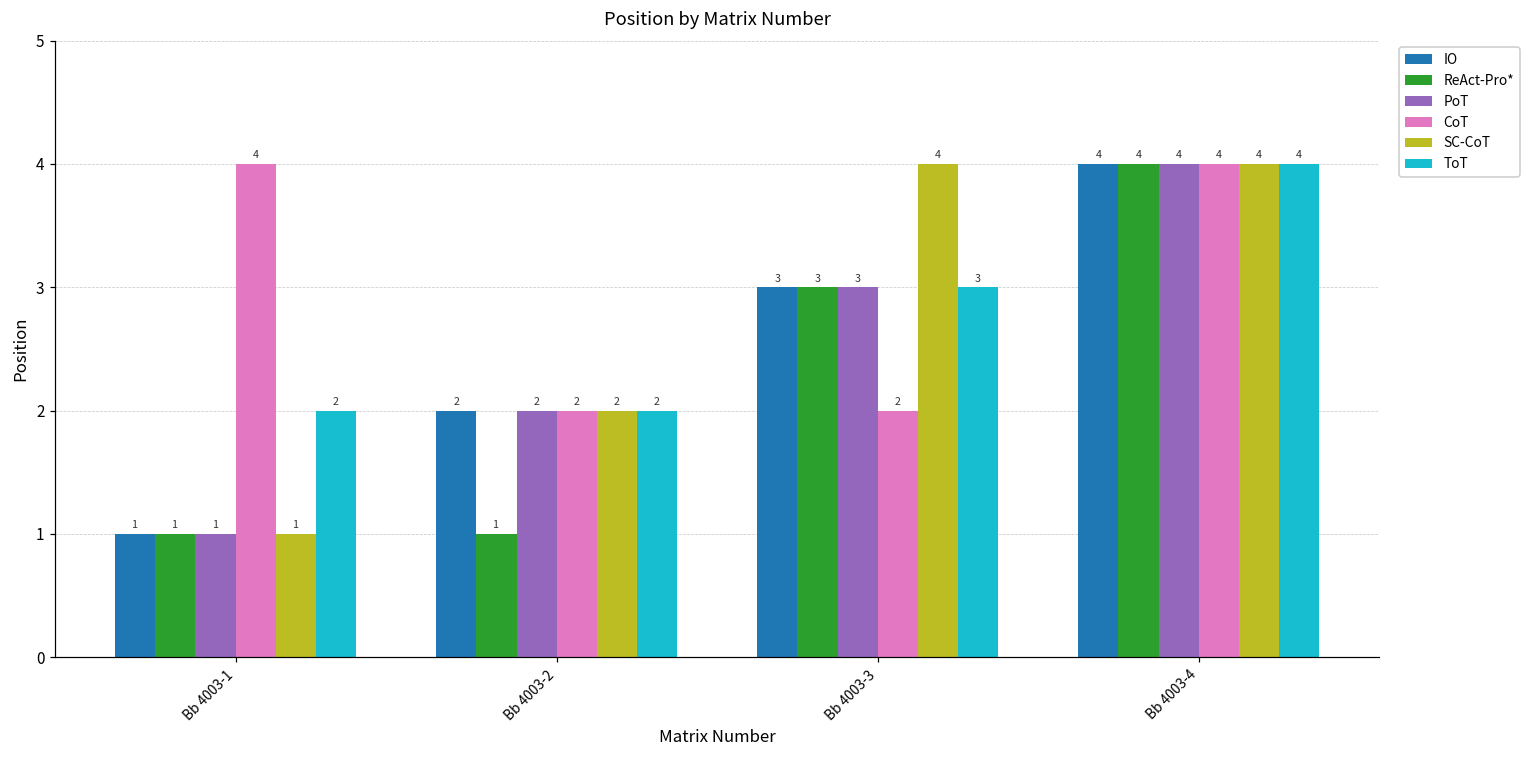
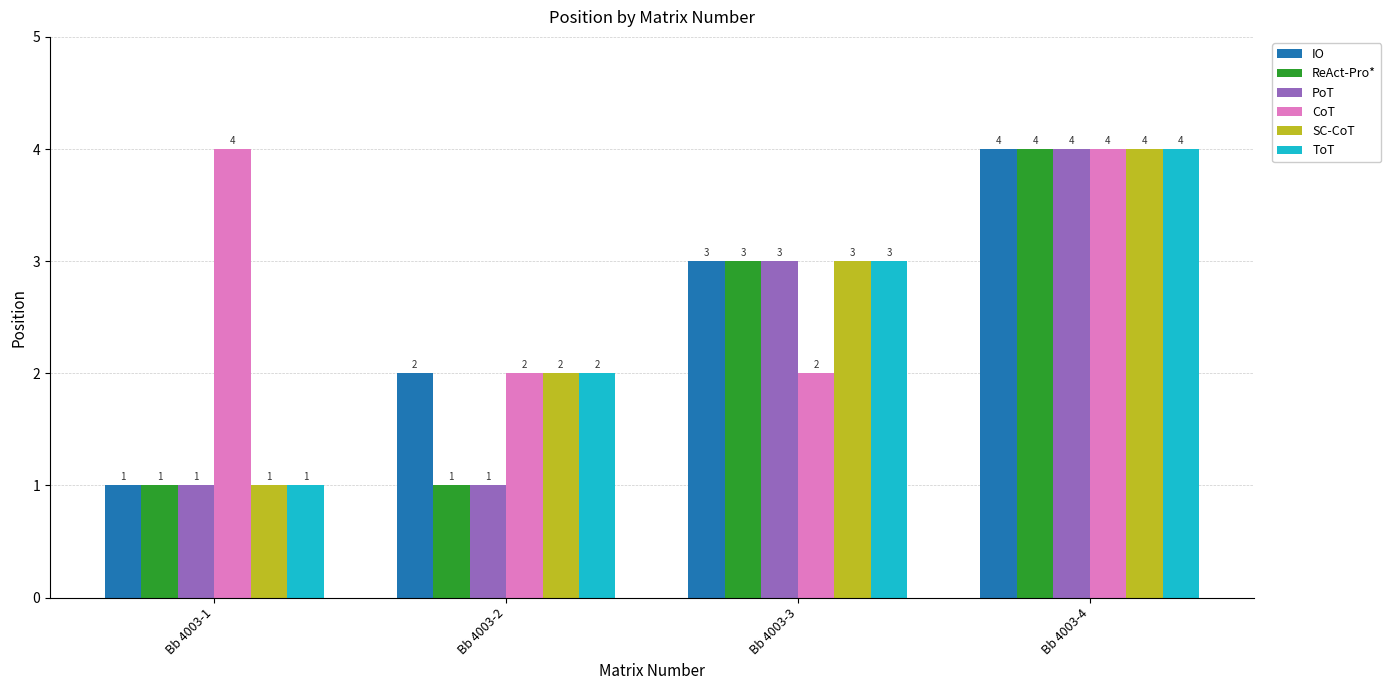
ToT, Bb 4003-1: 2 -> 1
PoT, Bb 4003-2: 2 -> 1
SC-CoT, Bb 4003-3: 4 -> 3
